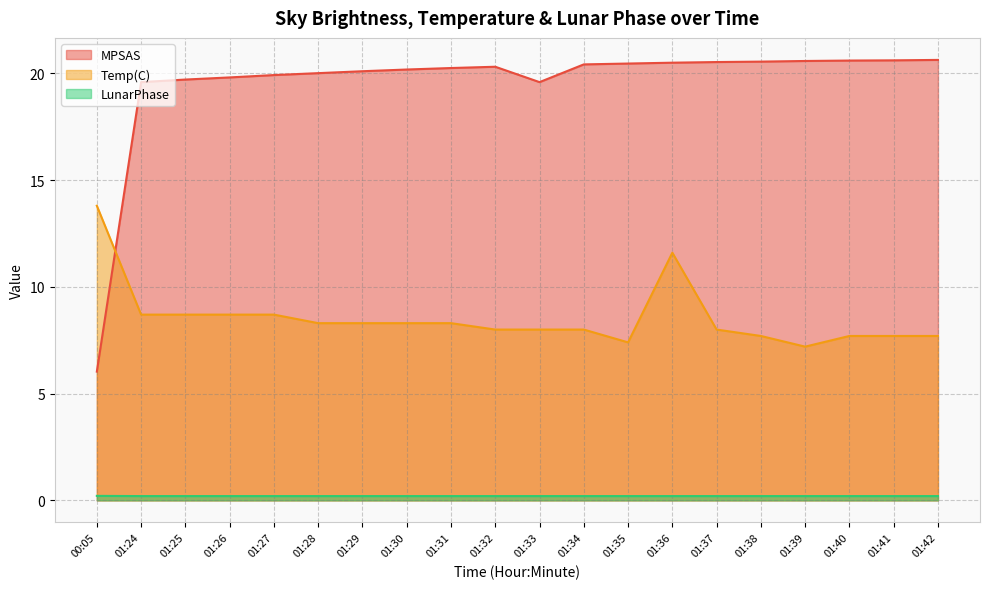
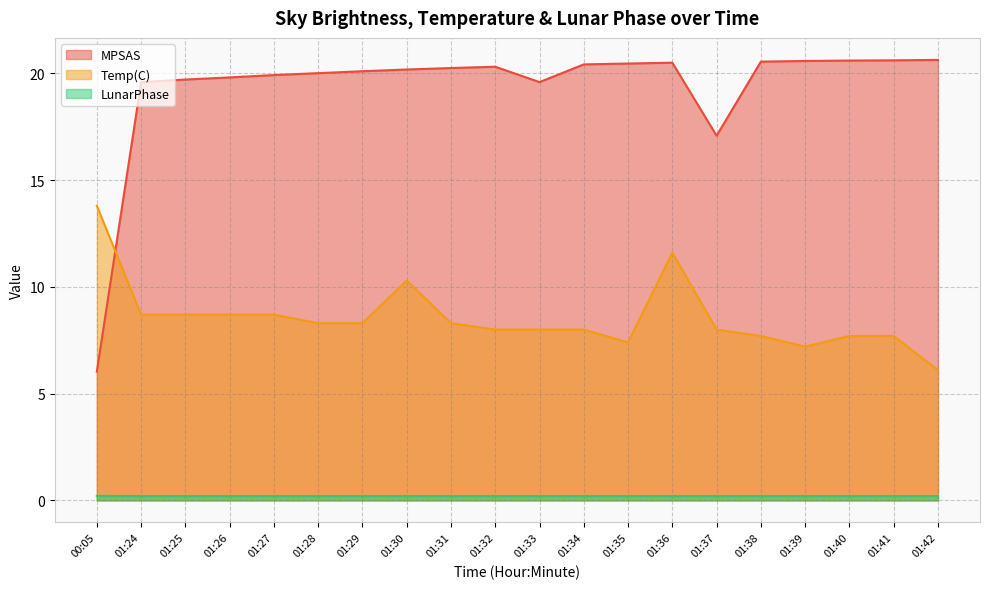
Temp(C), 01:30: 8.3 -> 10.3
MPSAS, 01:37: 20.5 -> 17.1
Temp(C), 01:42: 7.7 -> 6.1
